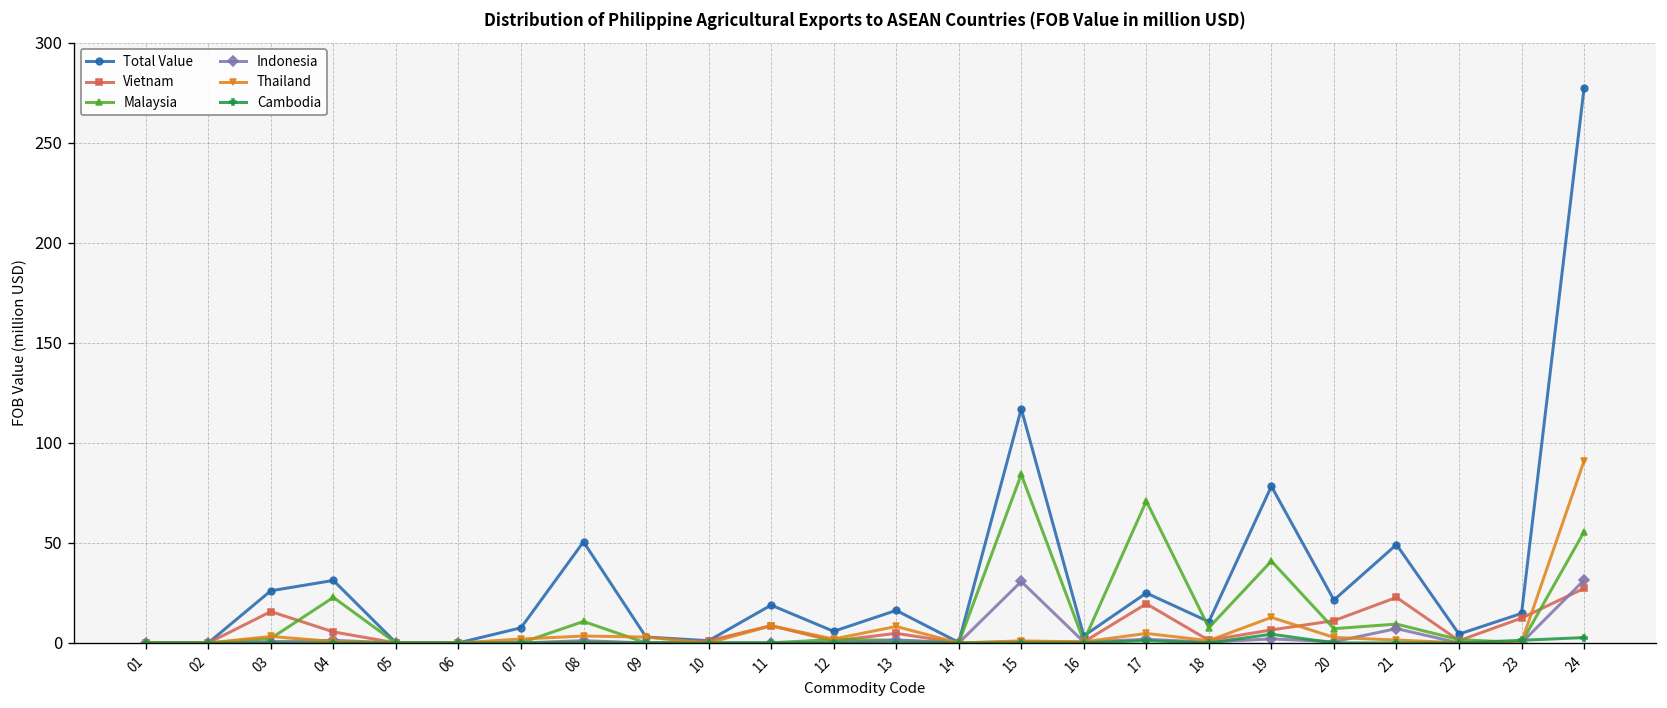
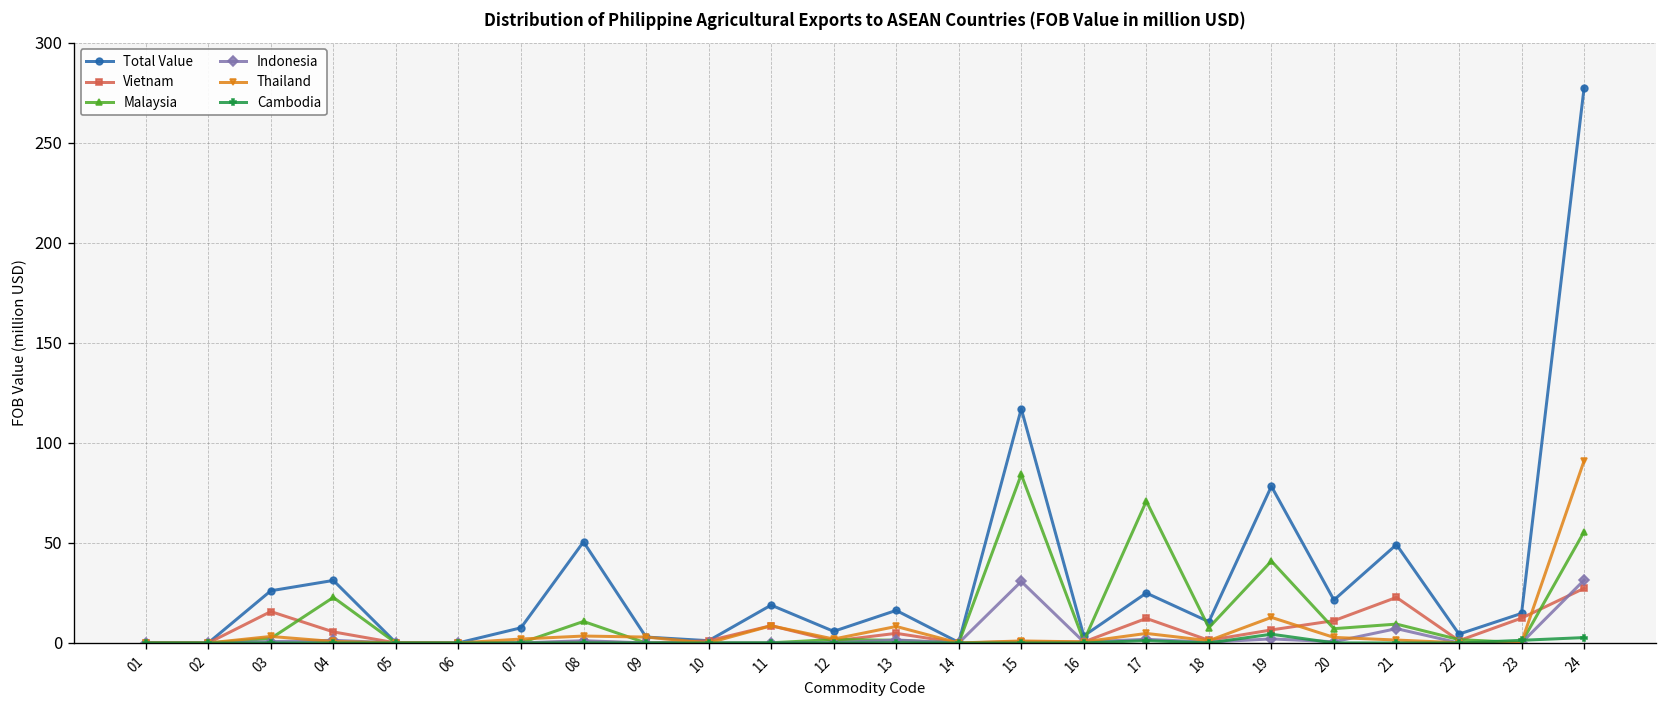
Vietnam, 17: 20 -> 12
